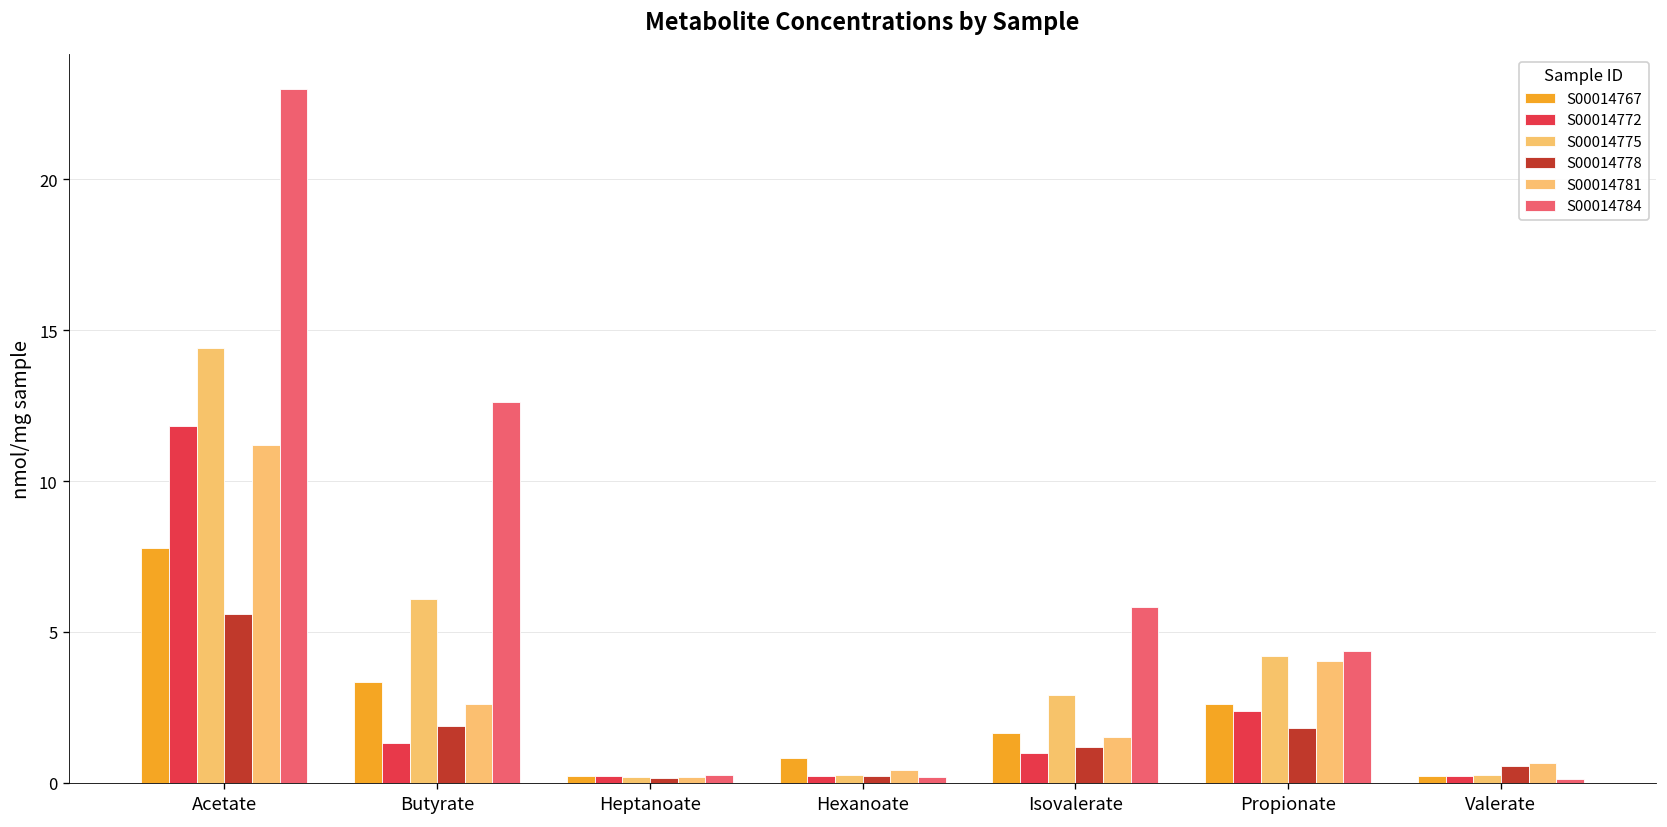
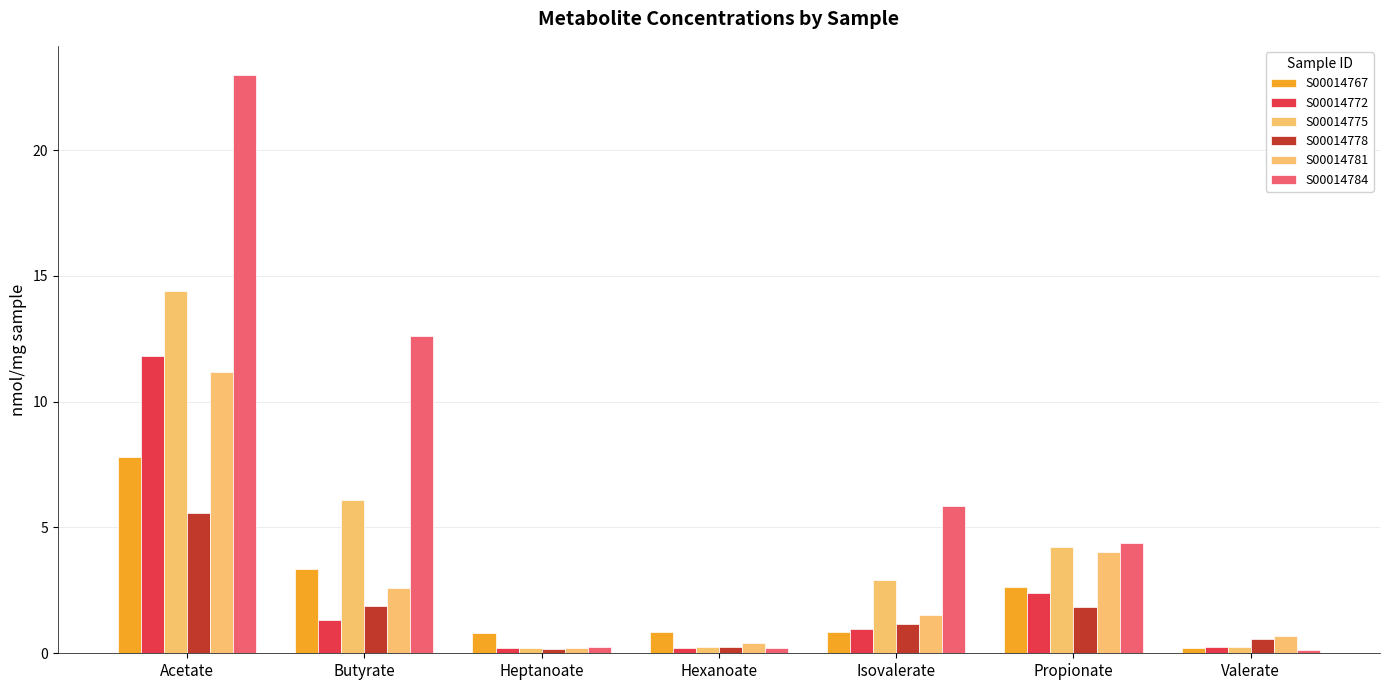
S00014767, Heptanoate: 0.2 -> 0.8
S00014767, Isovalerate: 1.6 -> 0.8
